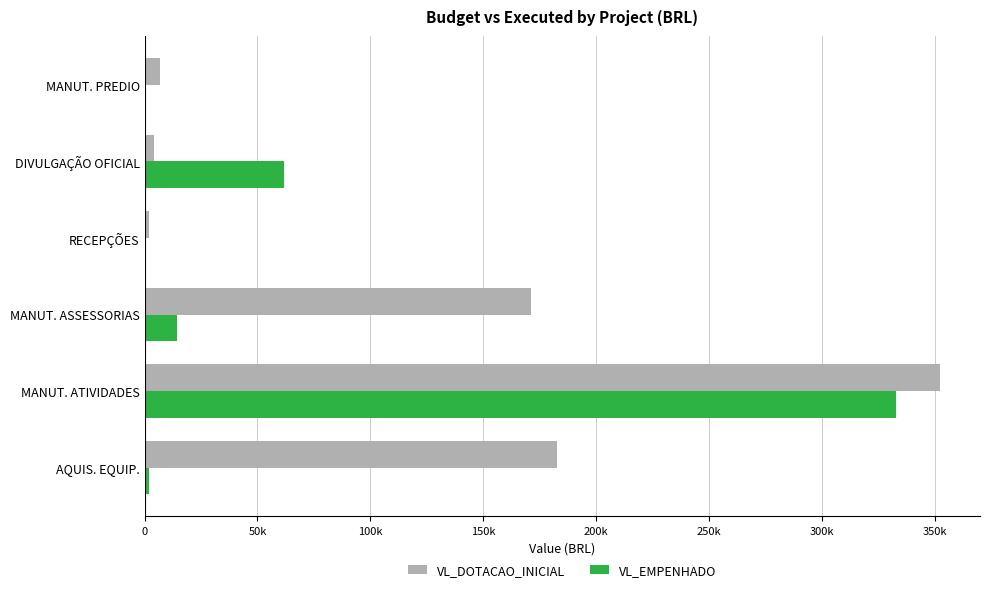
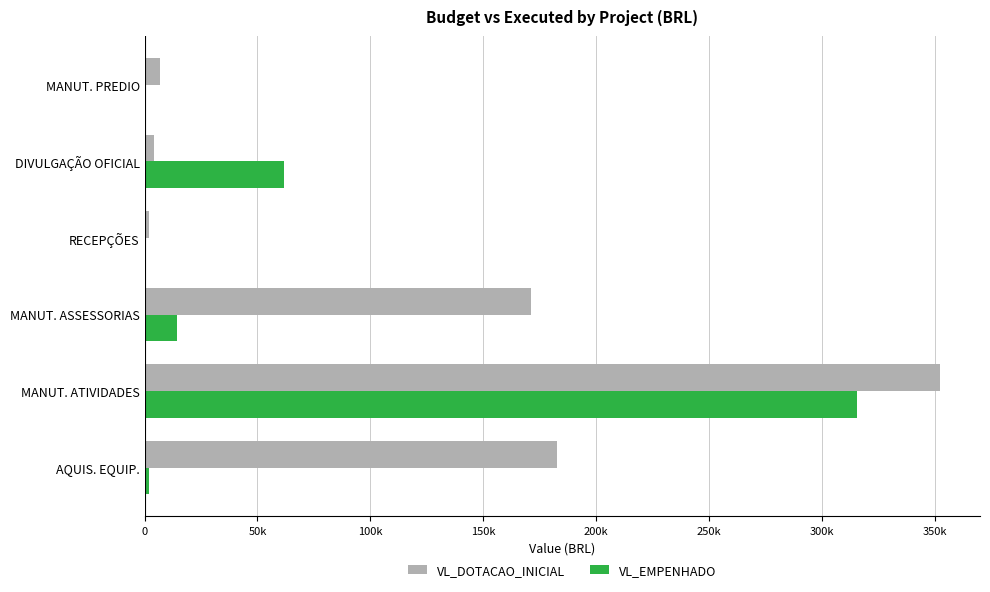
VL_EMPENHADO, MANUT. ATIVIDADES: 333000 -> 315000
